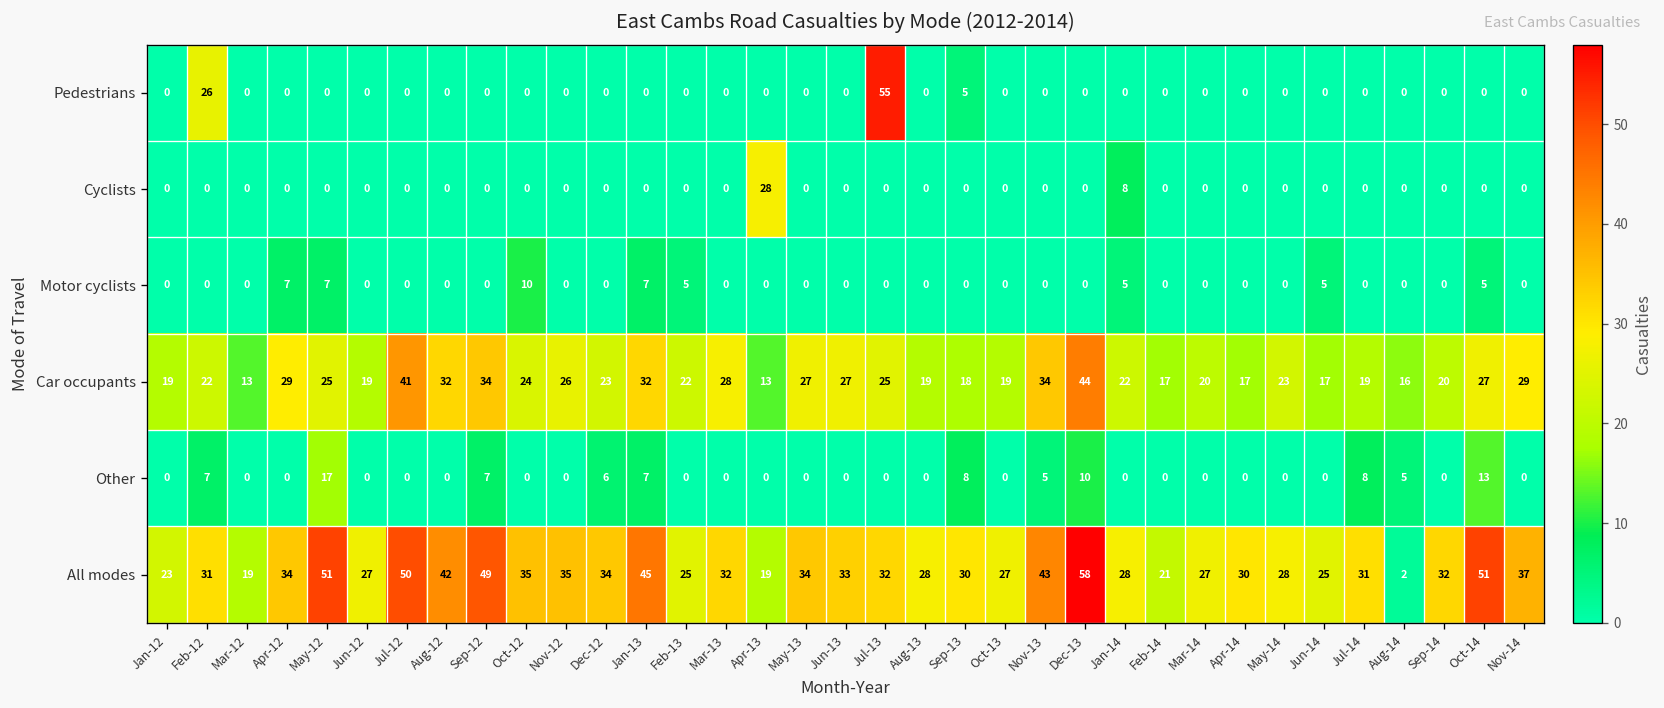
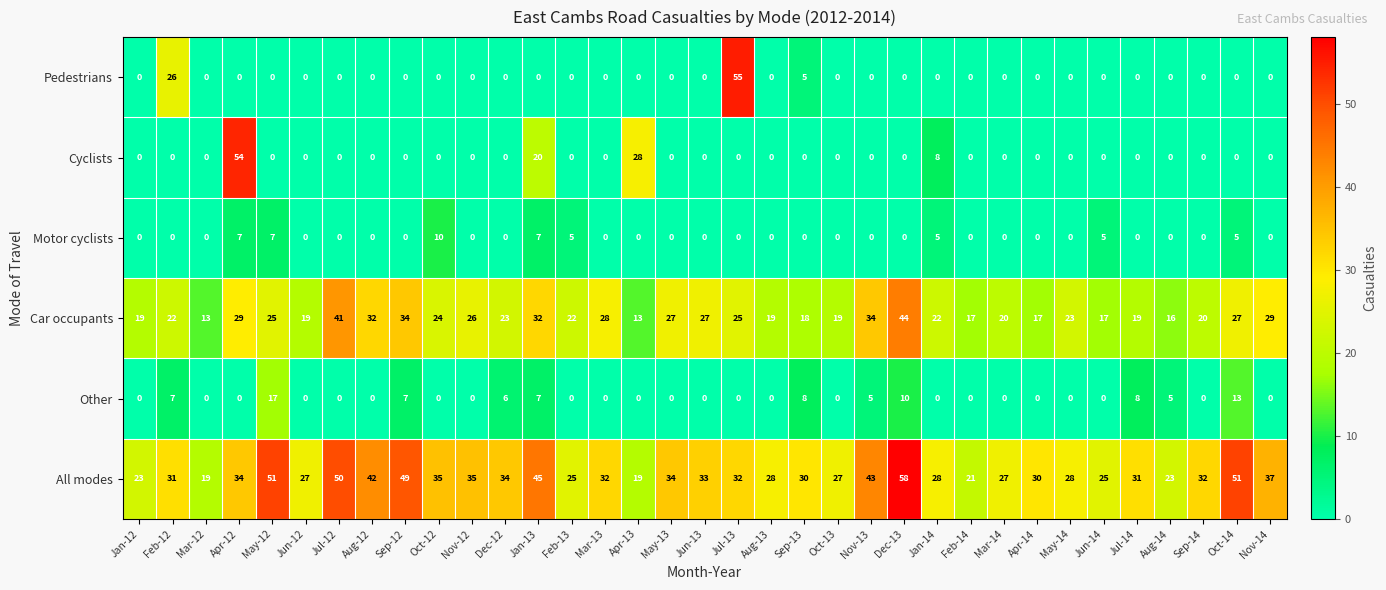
Cyclists, Apr-12: 0 -> 54
Cyclists, Jan-13: 0 -> 20
All modes, Aug-14: 2 -> 23
